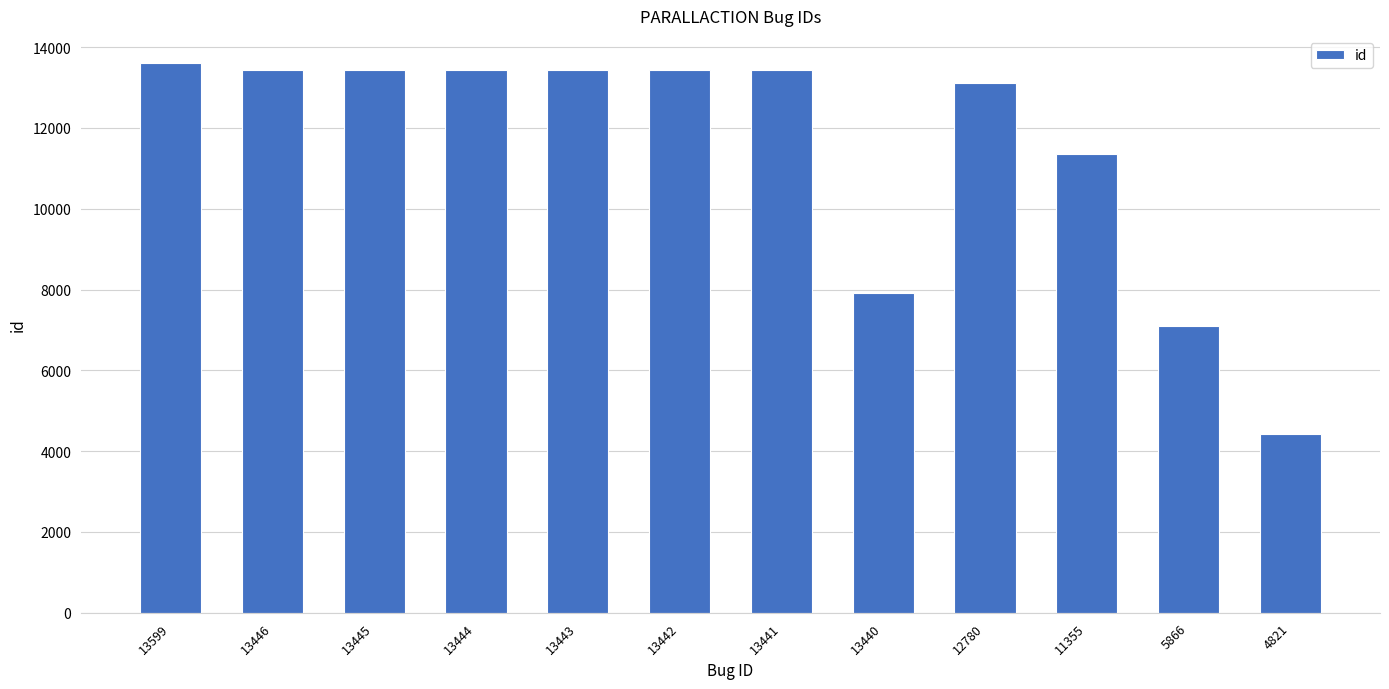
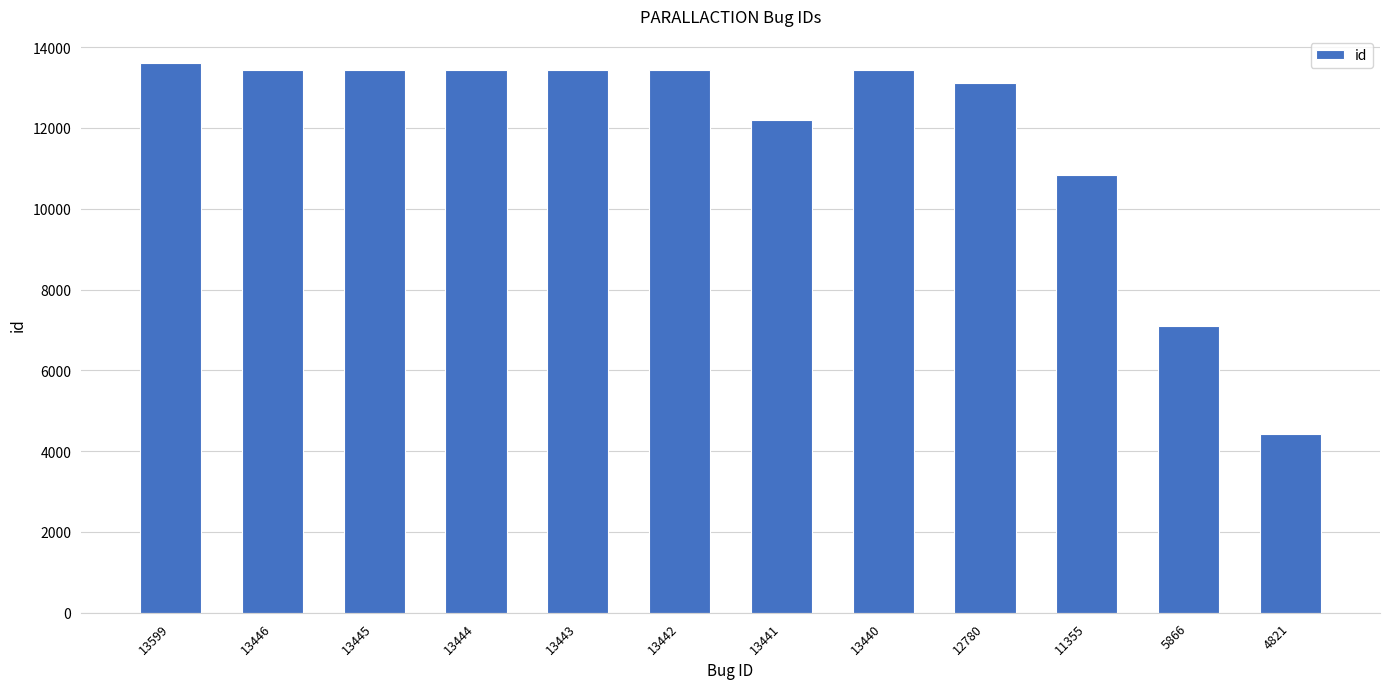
13441: 13400 -> 12200
13440: 7900 -> 13400
11355: 11400 -> 10800
